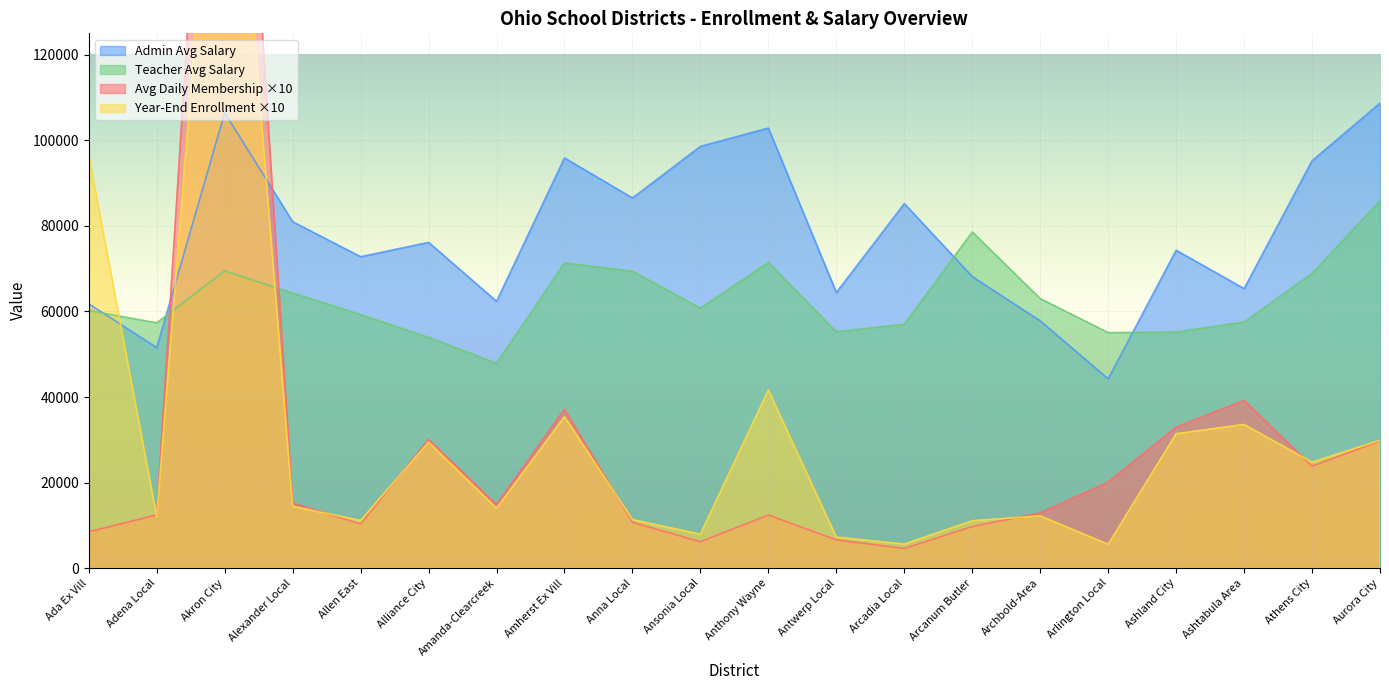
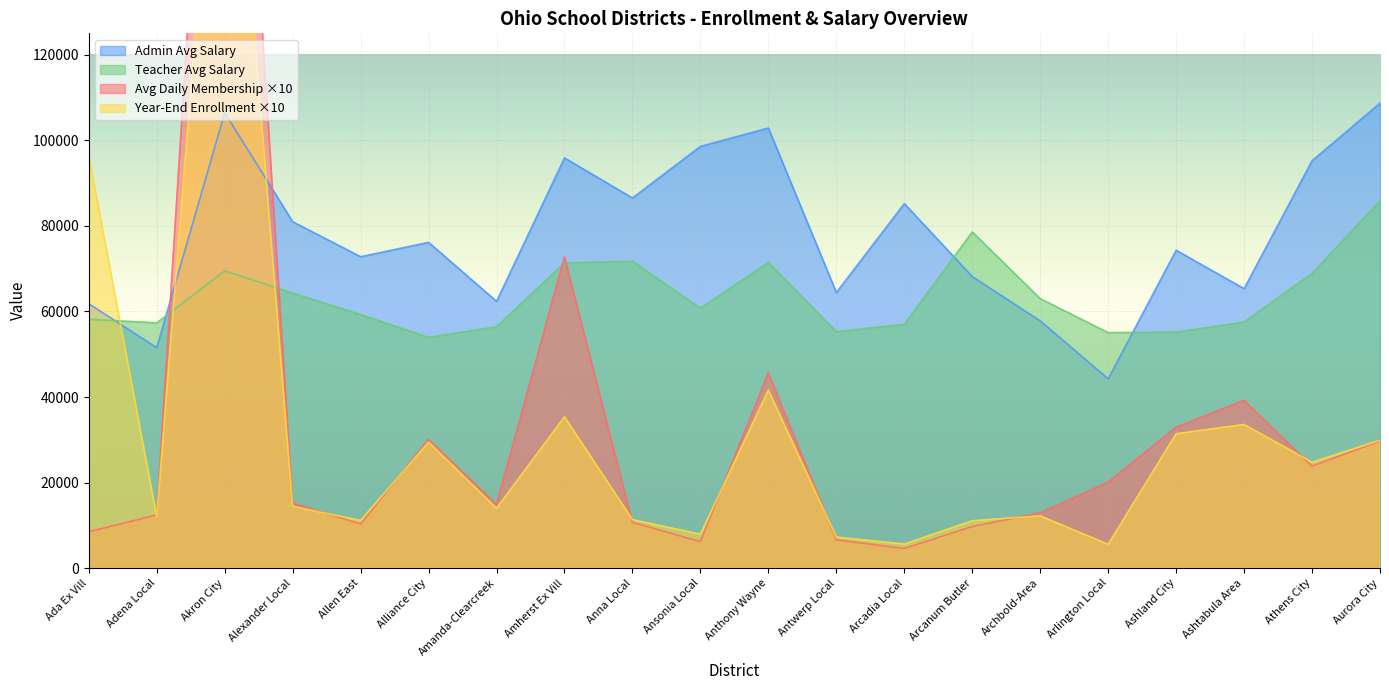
Teacher Avg Salary, Ada Ex Vill: 60000 -> 58000
Teacher Avg Salary, Amanda-Clearcreek: 48000 -> 56000
Avg Daily Membership ×10, Amherst Ex Vill: 37000 -> 73000
Teacher Avg Salary, Anna Local: 69000 -> 72000
Avg Daily Membership ×10, Anthony Wayne: 12000 -> 46000
